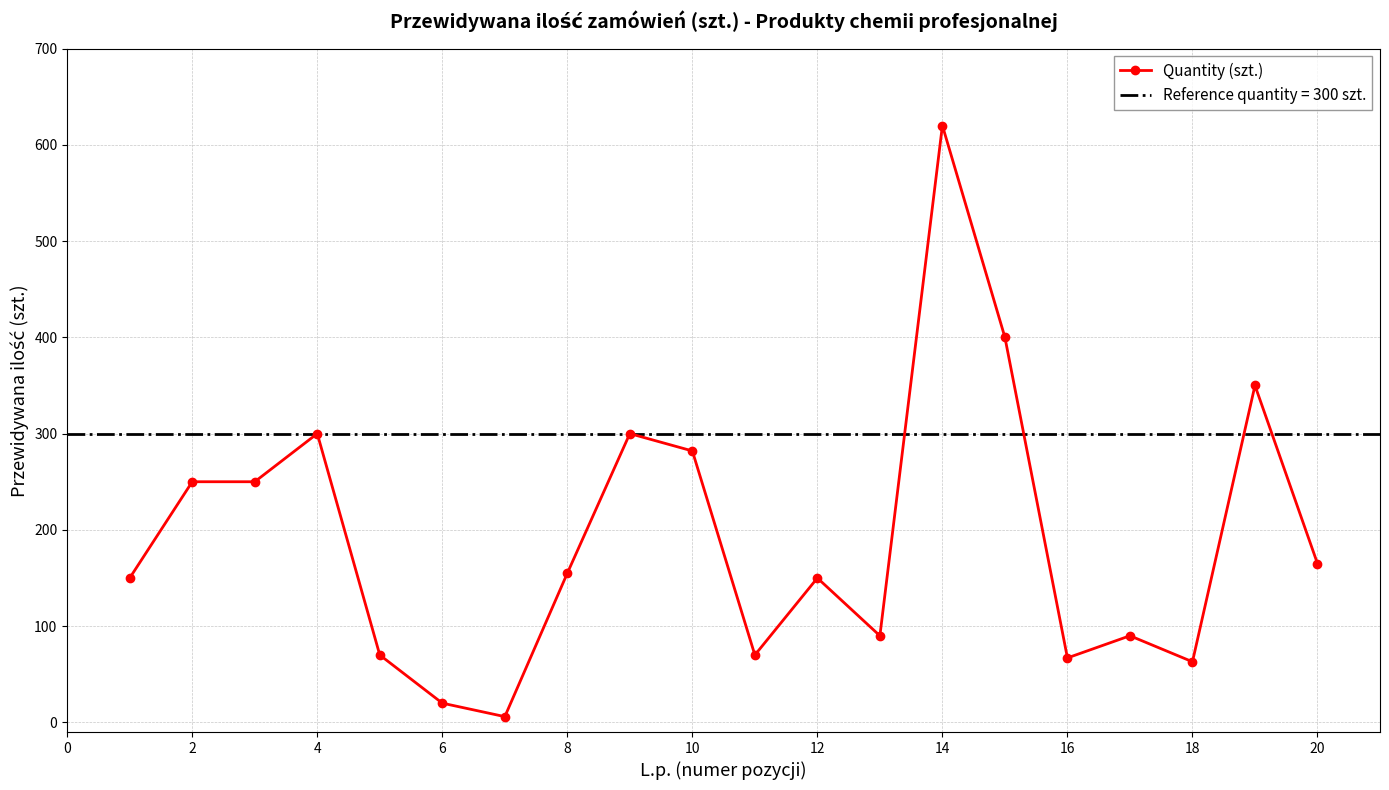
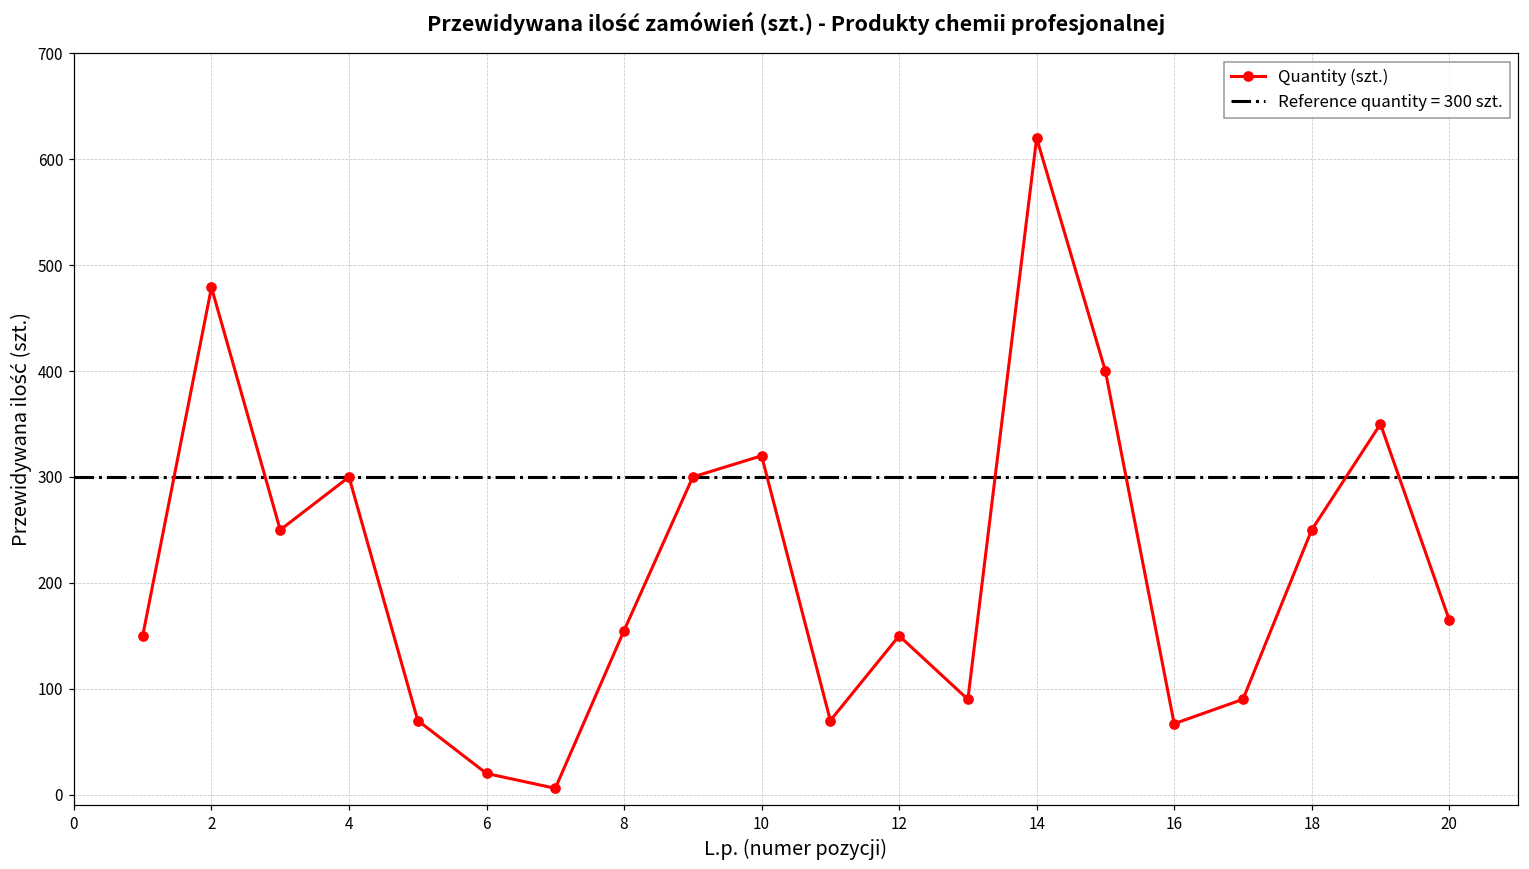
2: 250 -> 480
10: 280 -> 320
18: 60 -> 250
